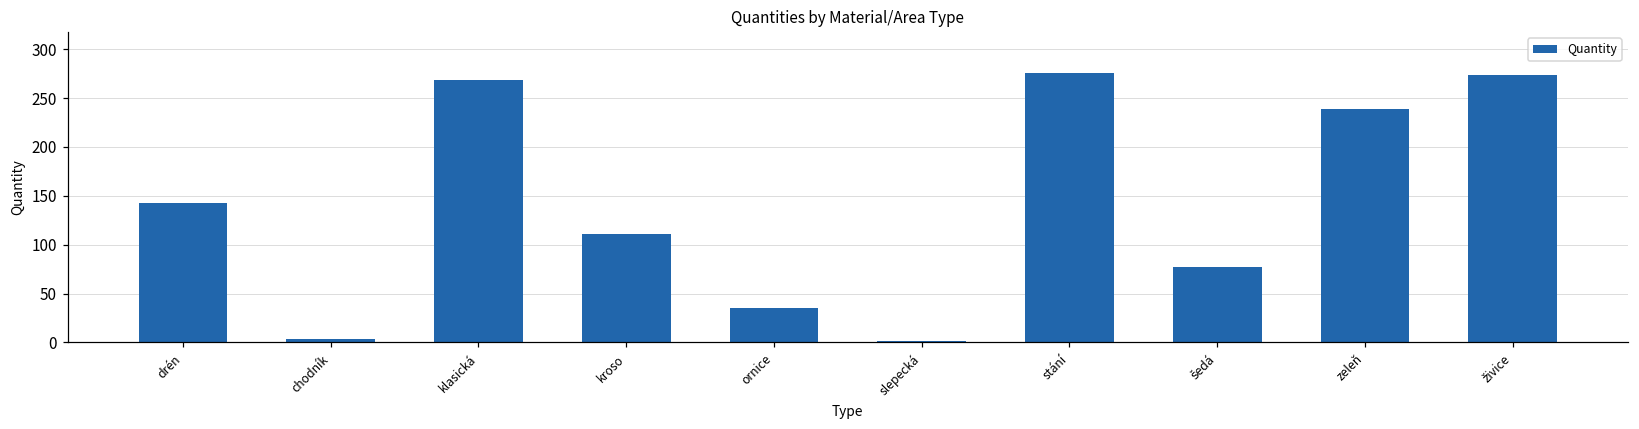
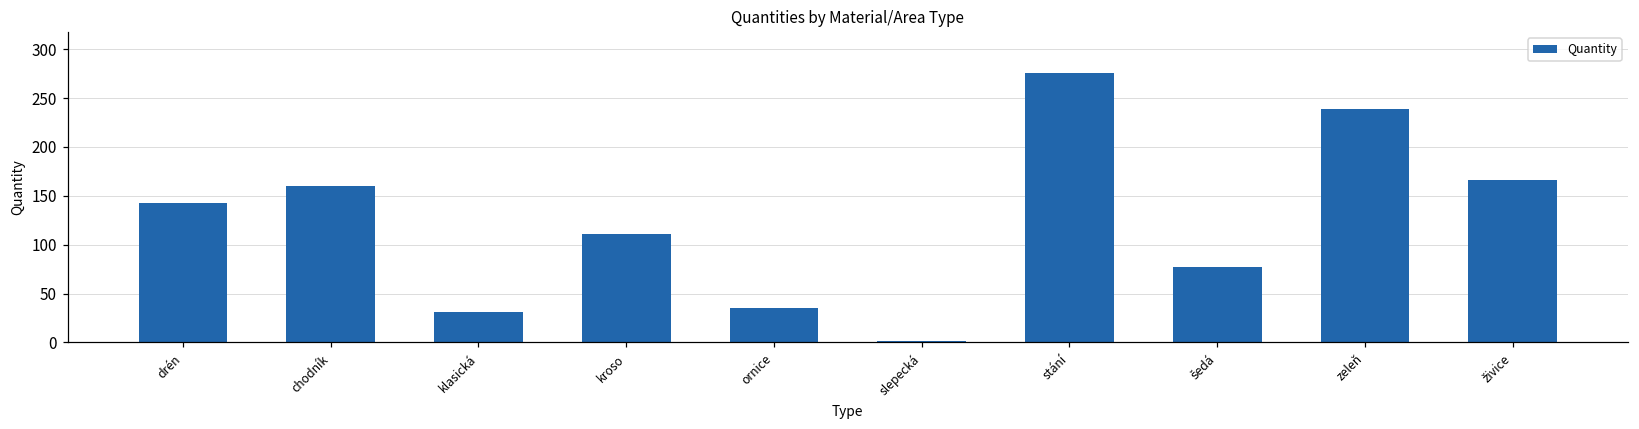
chodník: 0 -> 160
klasická: 270 -> 30
živice: 270 -> 170
